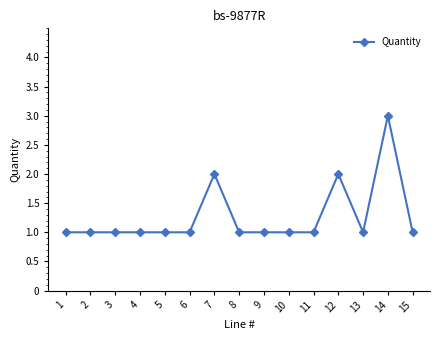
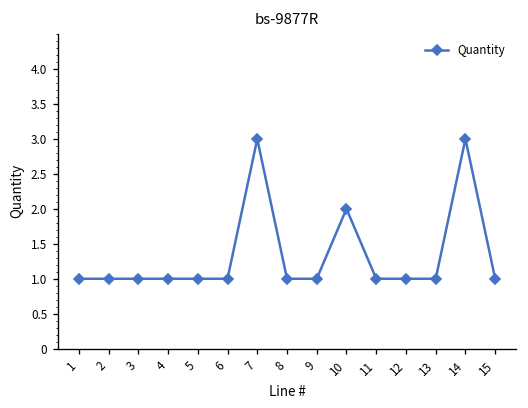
7: 2 -> 3
10: 1 -> 2
12: 2 -> 1
